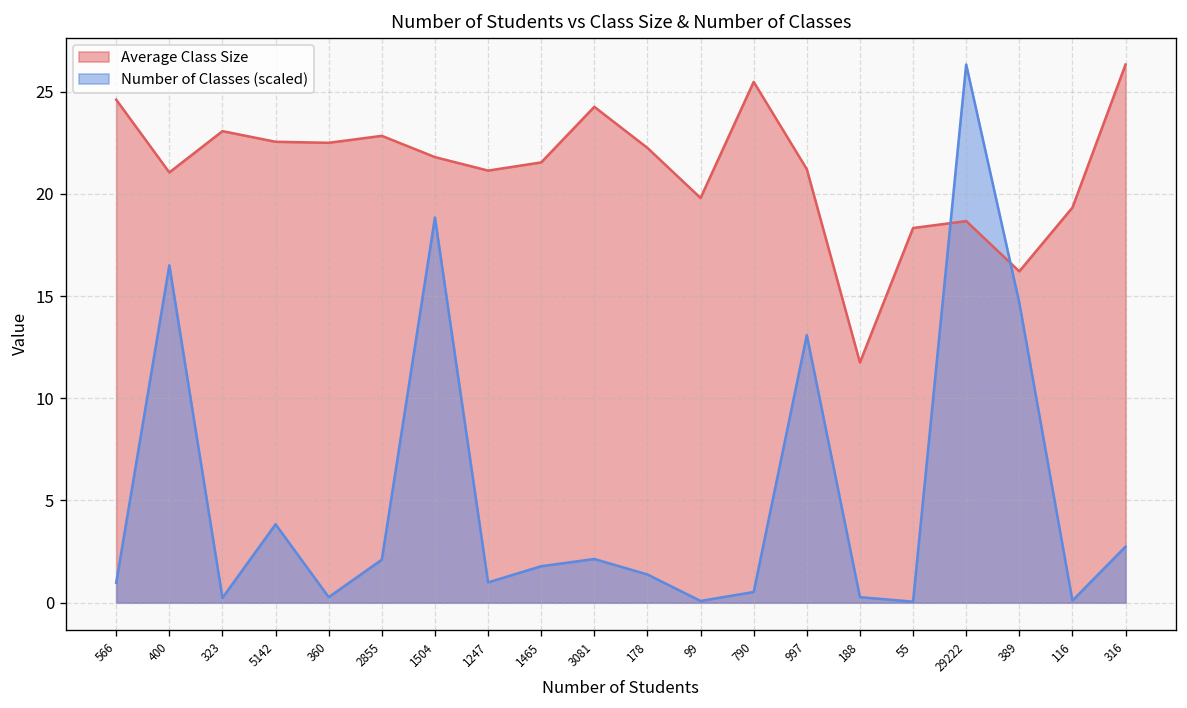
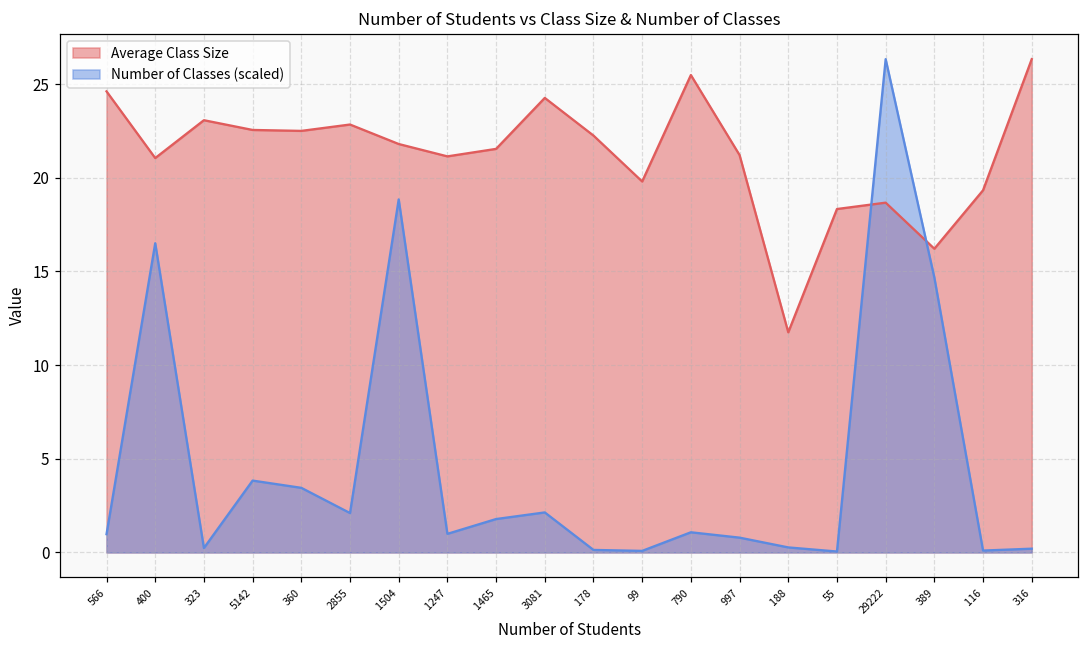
Number of Classes (scaled), 360: 0.3 -> 3.4
Number of Classes (scaled), 178: 1.4 -> 0.1
Number of Classes (scaled), 790: 0.5 -> 1.1
Number of Classes (scaled), 997: 13.1 -> 0.8
Number of Classes (scaled), 316: 2.7 -> 0.2
